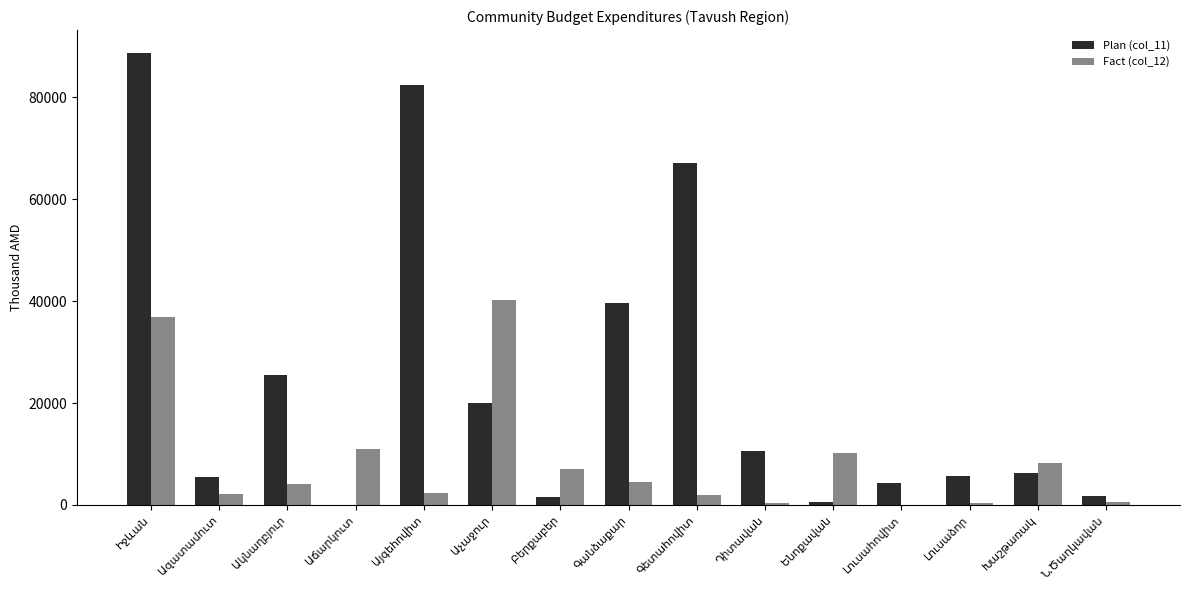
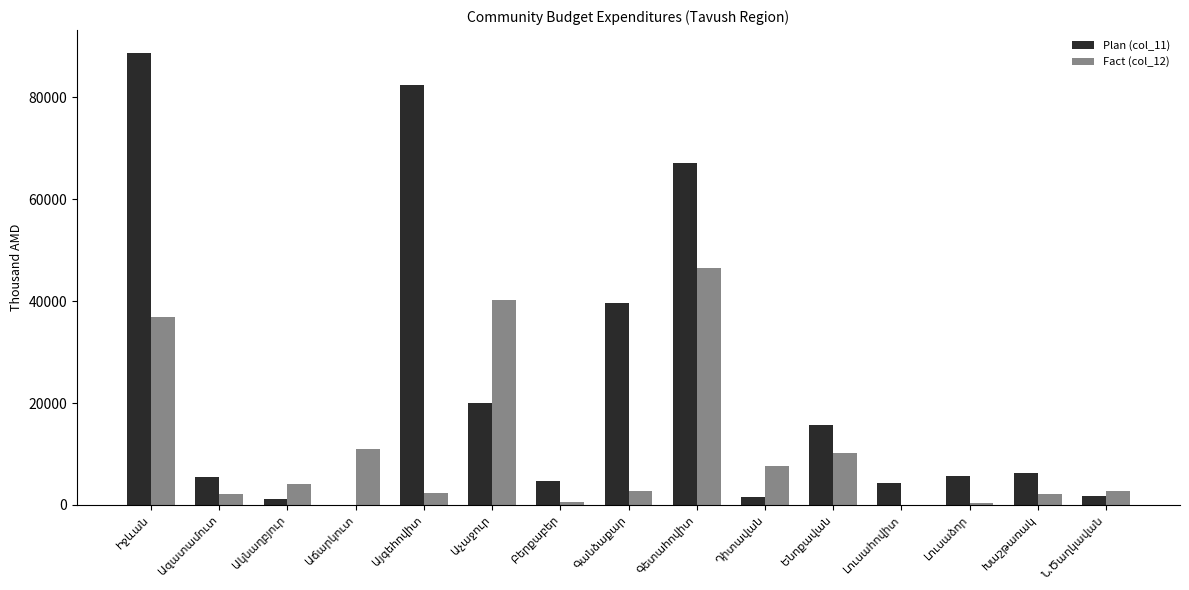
Plan (col_11), Ակնաղբյուր: 25000 -> 1000
Plan (col_11), Բերքաբեր: 1000 -> 5000
Fact (col_12), Բերքաբեր: 7000 -> 1000
Fact (col_12), Գանձաքար: 5000 -> 3000
Fact (col_12), Գետահովիտ: 2000 -> 46000
Plan (col_11), Դիտավան: 11000 -> 2000
Fact (col_12), Դիտավան: 0 -> 8000
Plan (col_11), Ենոքավան: 1000 -> 16000
Fact (col_12), Խաշթառակ: 8000 -> 2000
Fact (col_12), Ն.Ծաղկավան: 1000 -> 3000
